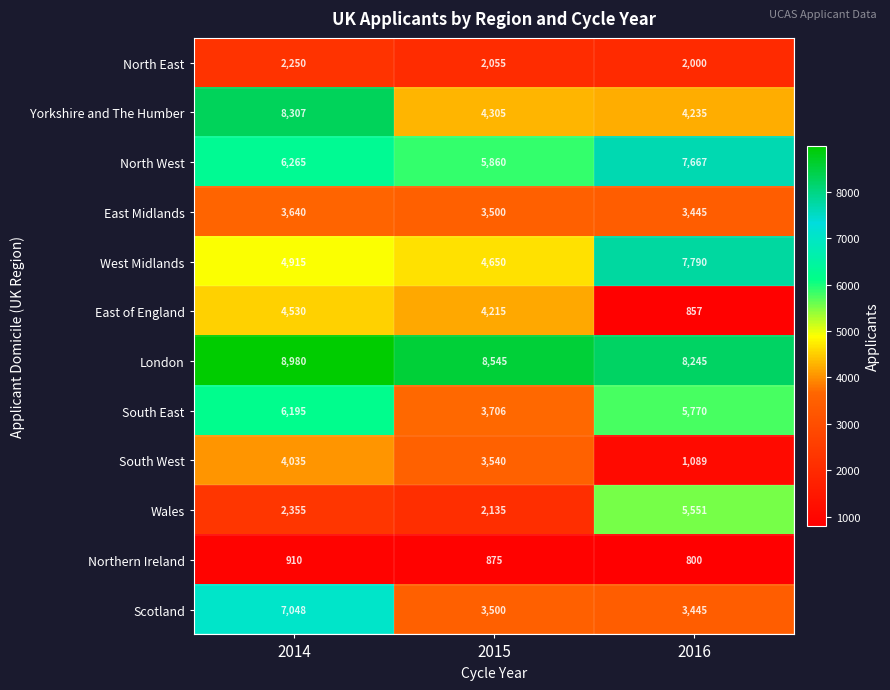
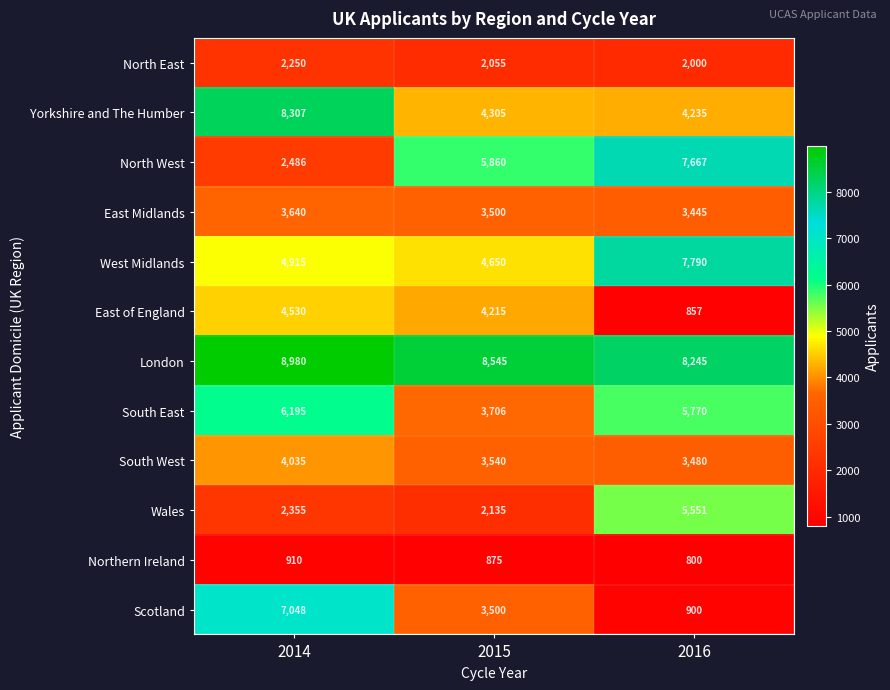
North West, 2014: 6,265 -> 2,486
South West, 2016: 1,089 -> 3,480
Scotland, 2016: 3,445 -> 900
